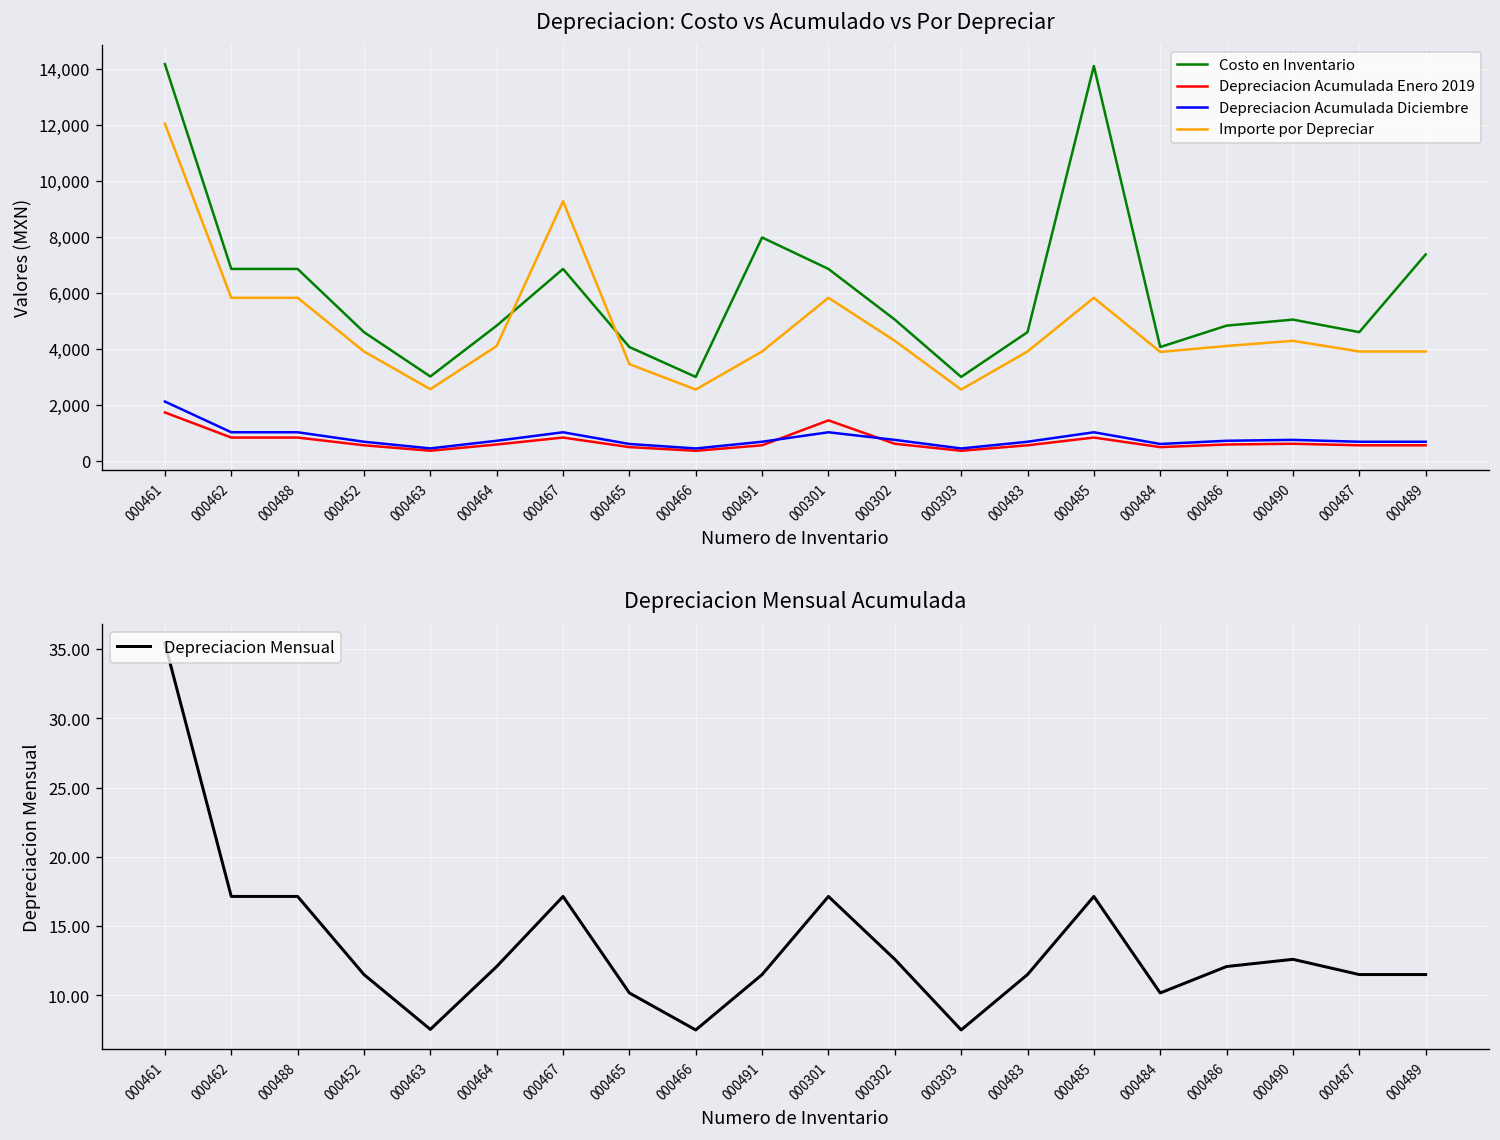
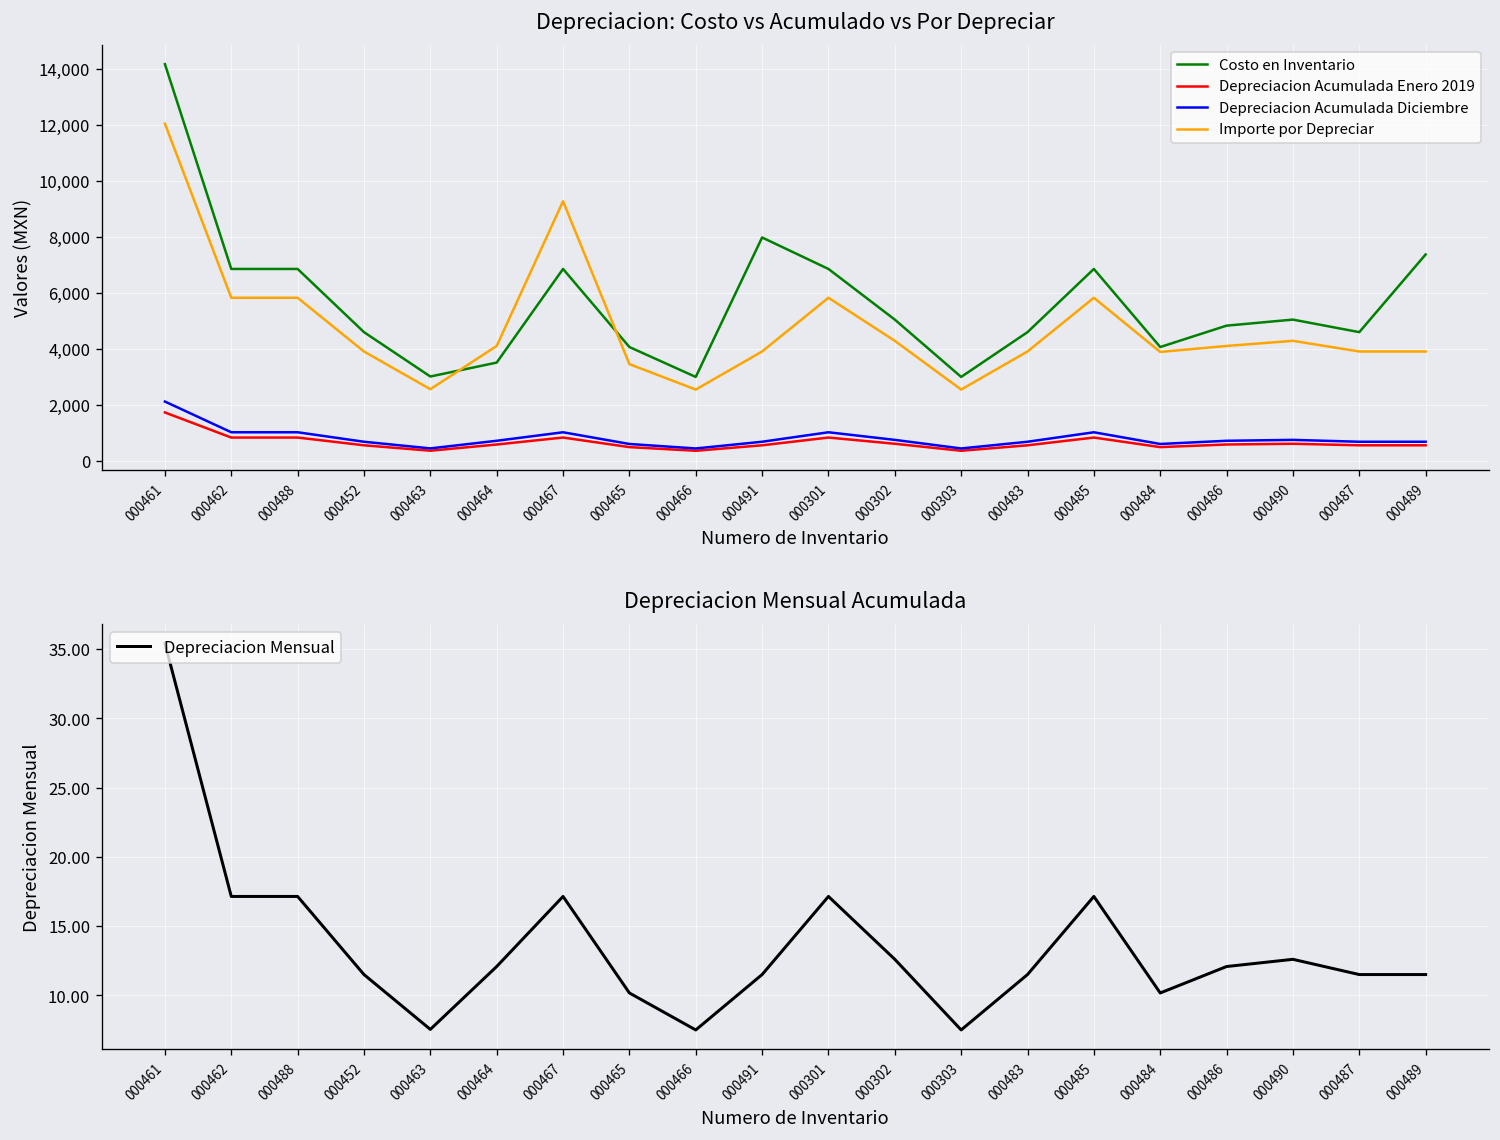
Depreciacion: Costo vs Acumulado vs Por Depreciar, Costo en Inventario, 000464: 4,800 -> 3,500
Depreciacion: Costo vs Acumulado vs Por Depreciar, Depreciacion Acumulada Enero 2019, 000301: 1,500 -> 800
Depreciacion: Costo vs Acumulado vs Por Depreciar, Costo en Inventario, 000485: 14,100 -> 6,900
